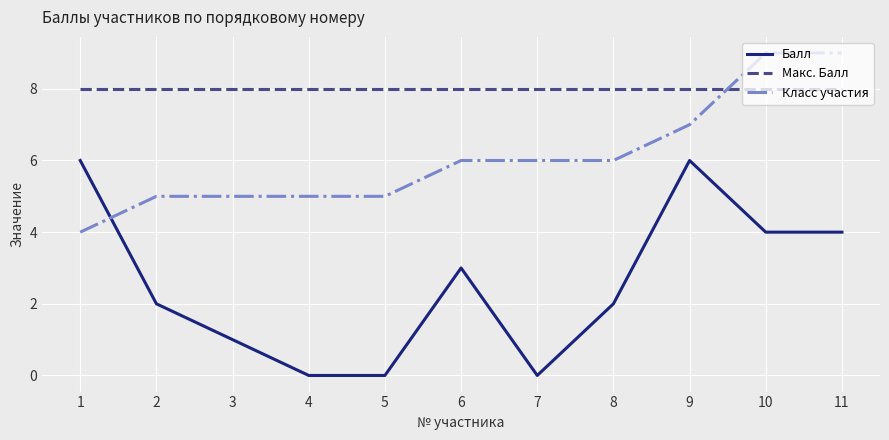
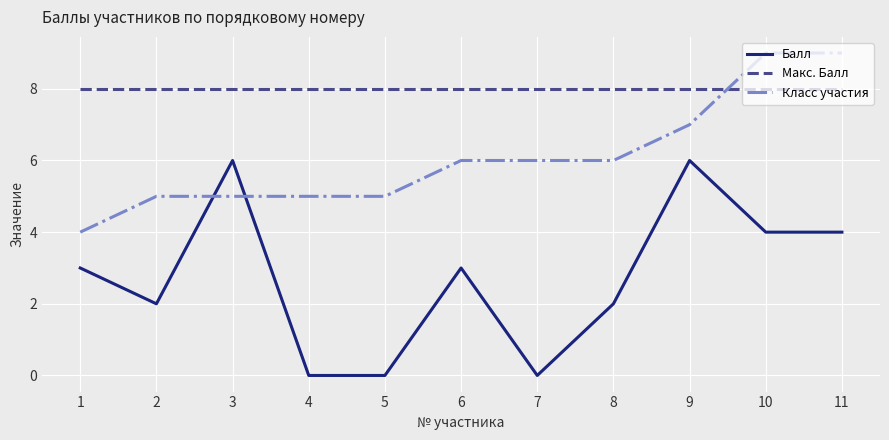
Балл, 1: 6 -> 3
Балл, 3: 1 -> 6
